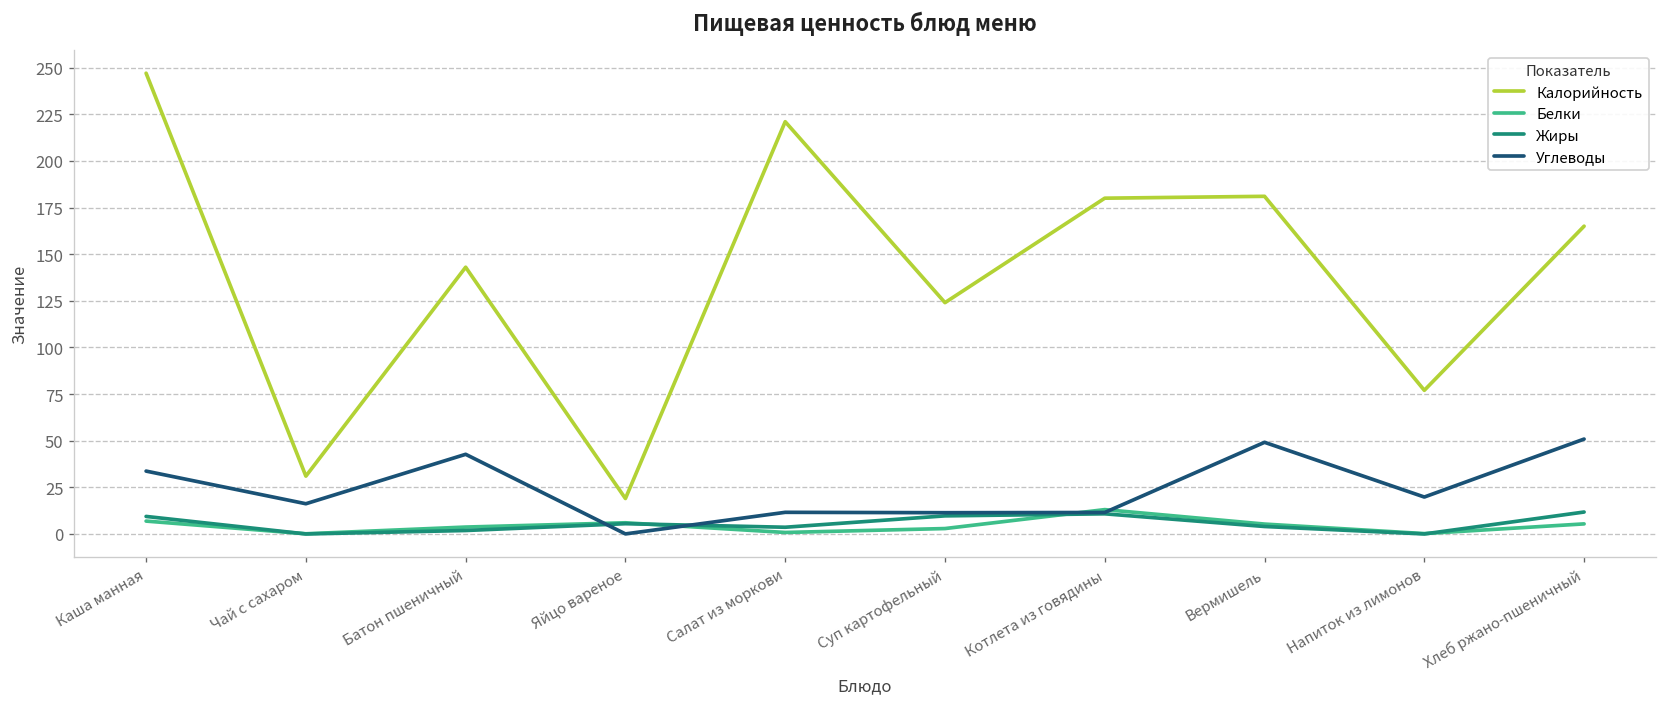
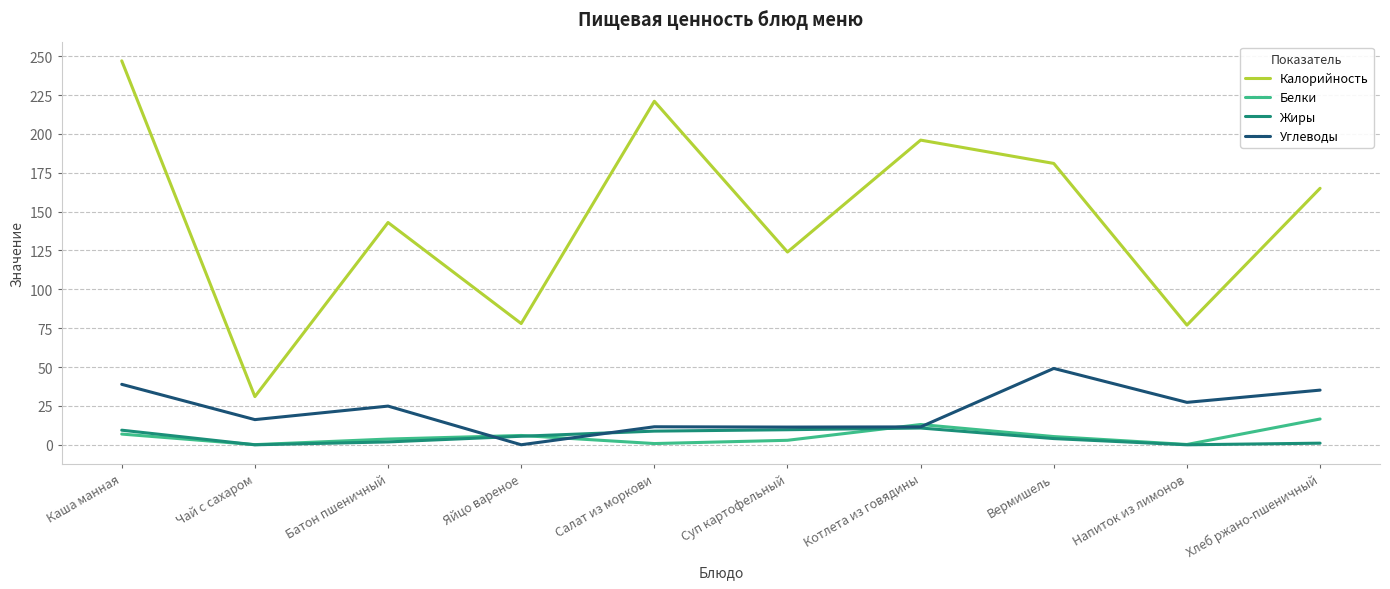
Углеводы, Каша манная: 34 -> 39
Углеводы, Батон пшеничный: 43 -> 25
Калорийность, Яйцо вареное: 19 -> 78
Жиры, Салат из моркови: 4 -> 9
Калорийность, Котлета из говядины: 180 -> 196
Углеводы, Напиток из лимонов: 20 -> 27
Белки, Хлеб ржано-пшеничный: 5 -> 17
Жиры, Хлеб ржано-пшеничный: 12 -> 1
Углеводы, Хлеб ржано-пшеничный: 51 -> 35
